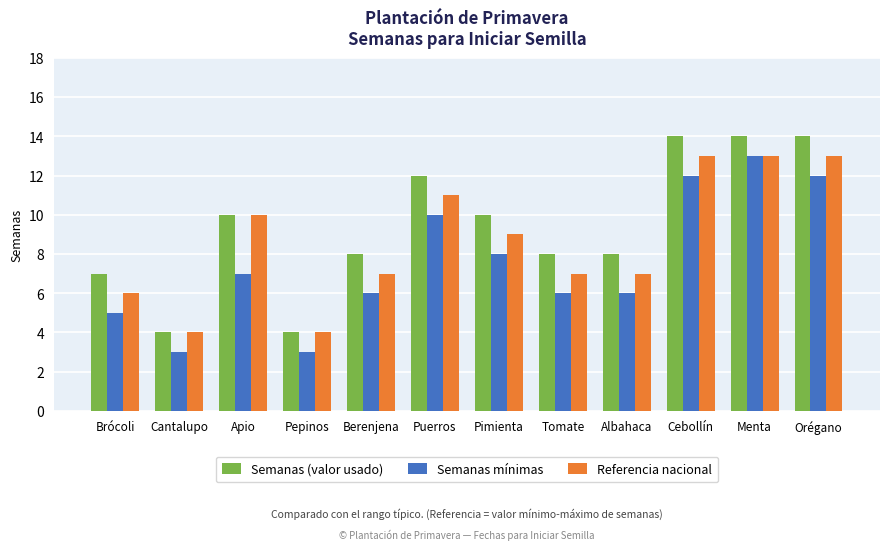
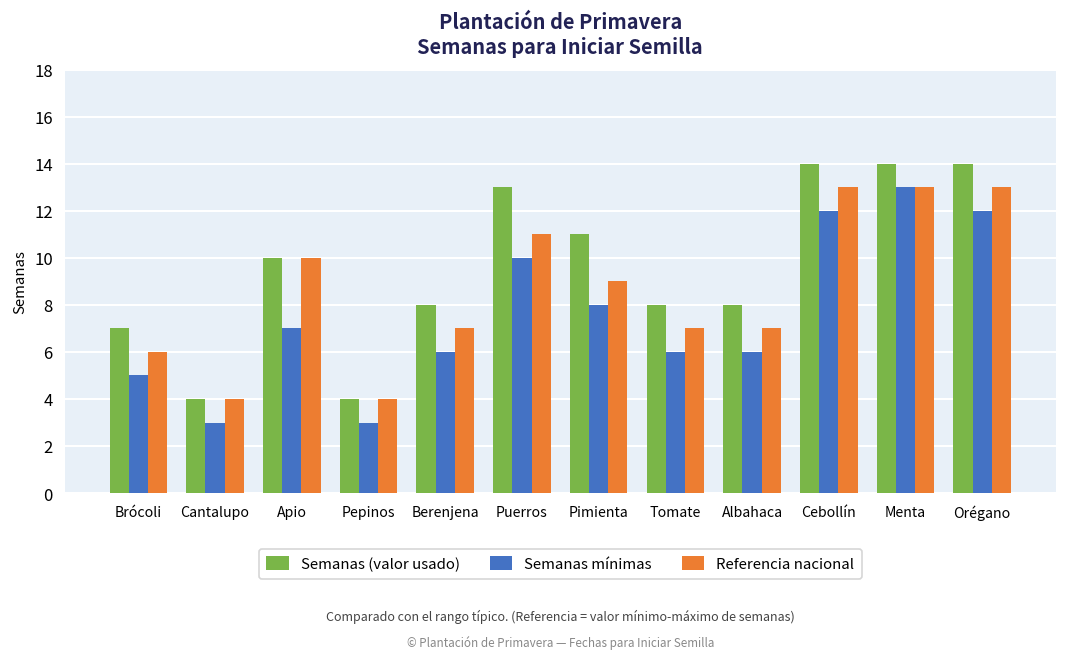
Semanas (valor usado), Puerros: 12 -> 13
Semanas (valor usado), Pimienta: 10 -> 11
